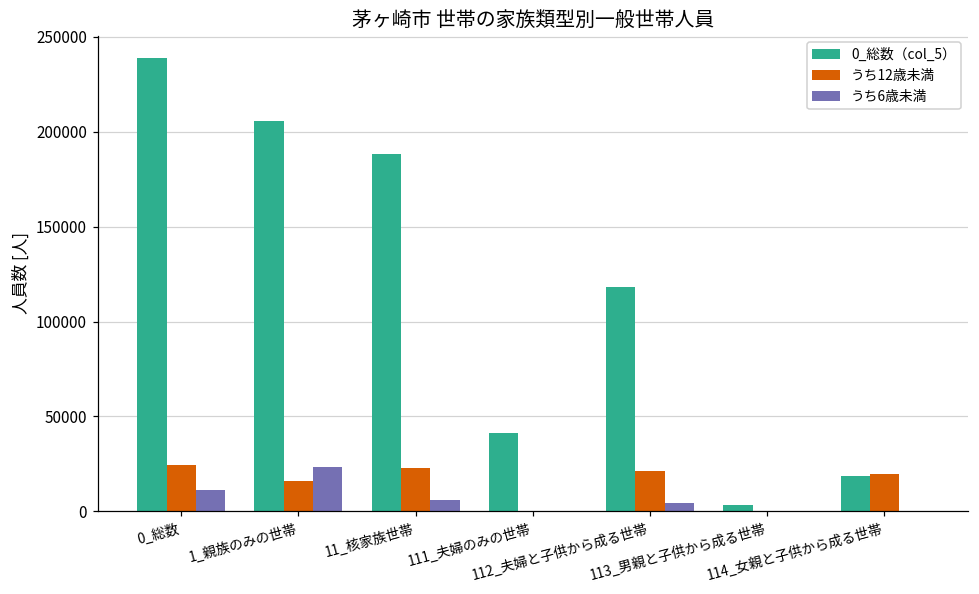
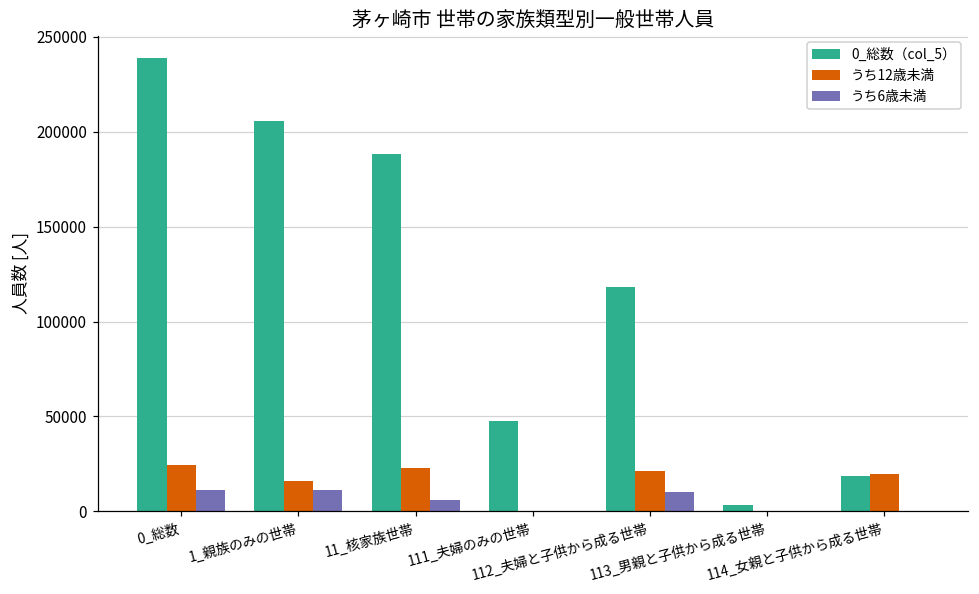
うち6歳未満, 1_親族のみの世帯: 24000 -> 11000
0_総数（col_5）, 111_夫婦のみの世帯: 42000 -> 48000
うち6歳未満, 112_夫婦と子供から成る世帯: 5000 -> 10000
